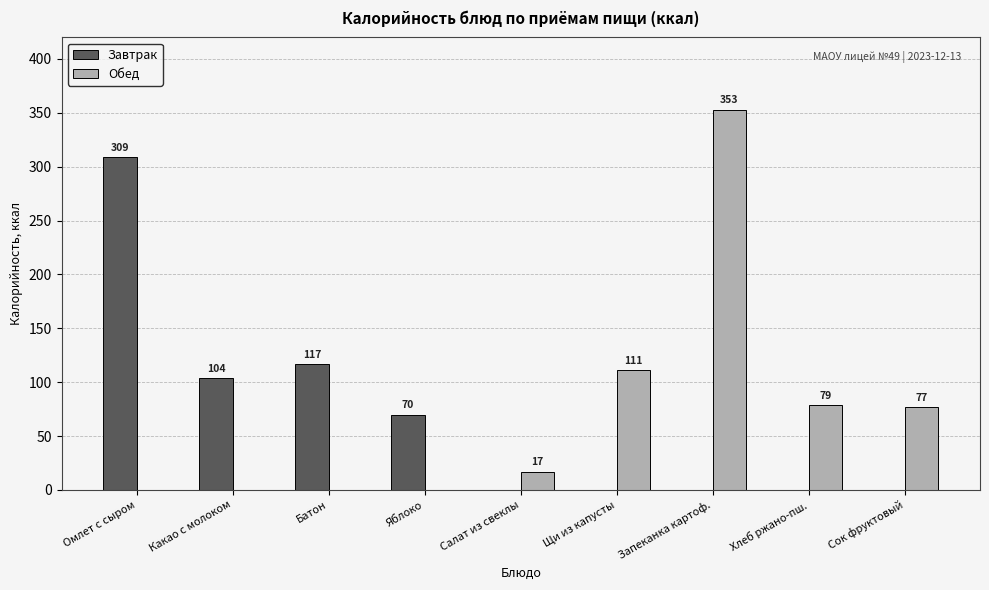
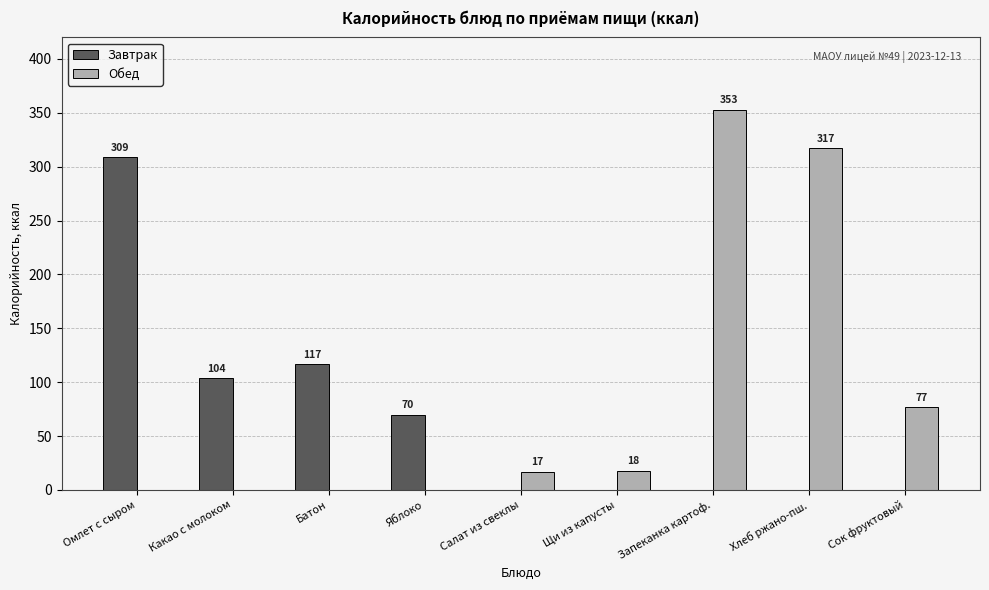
Обед, Щи из капусты: 111 -> 18
Обед, Хлеб ржано-пш.: 79 -> 317
